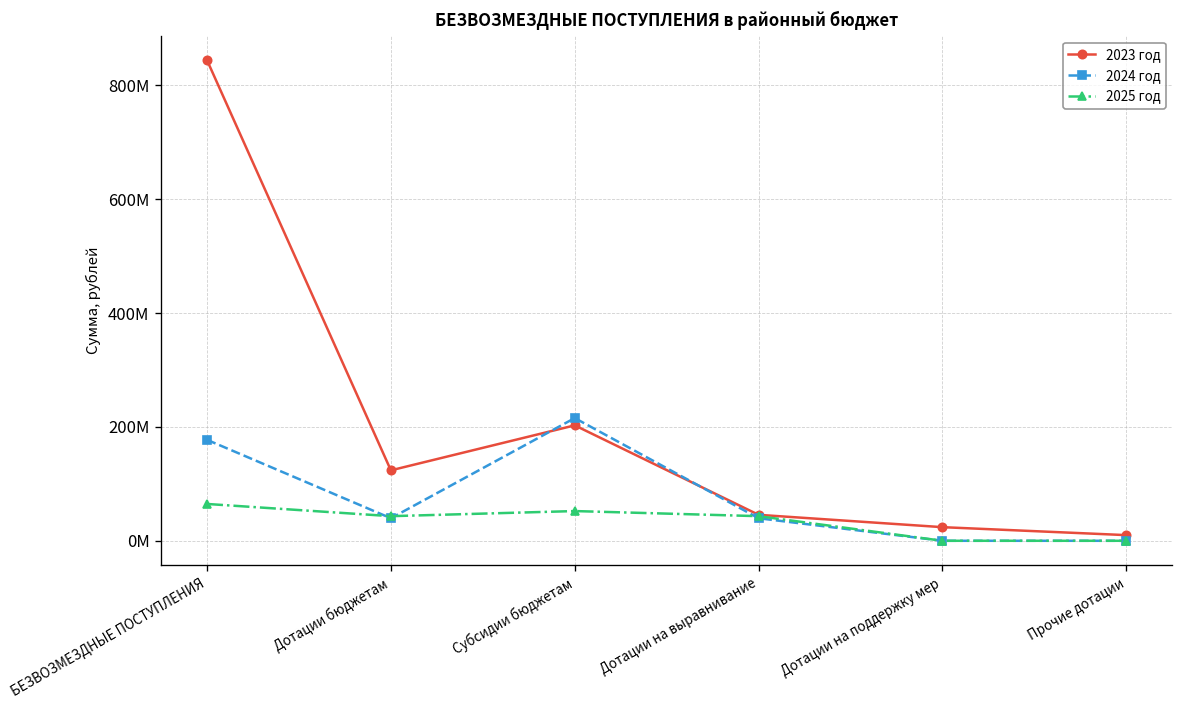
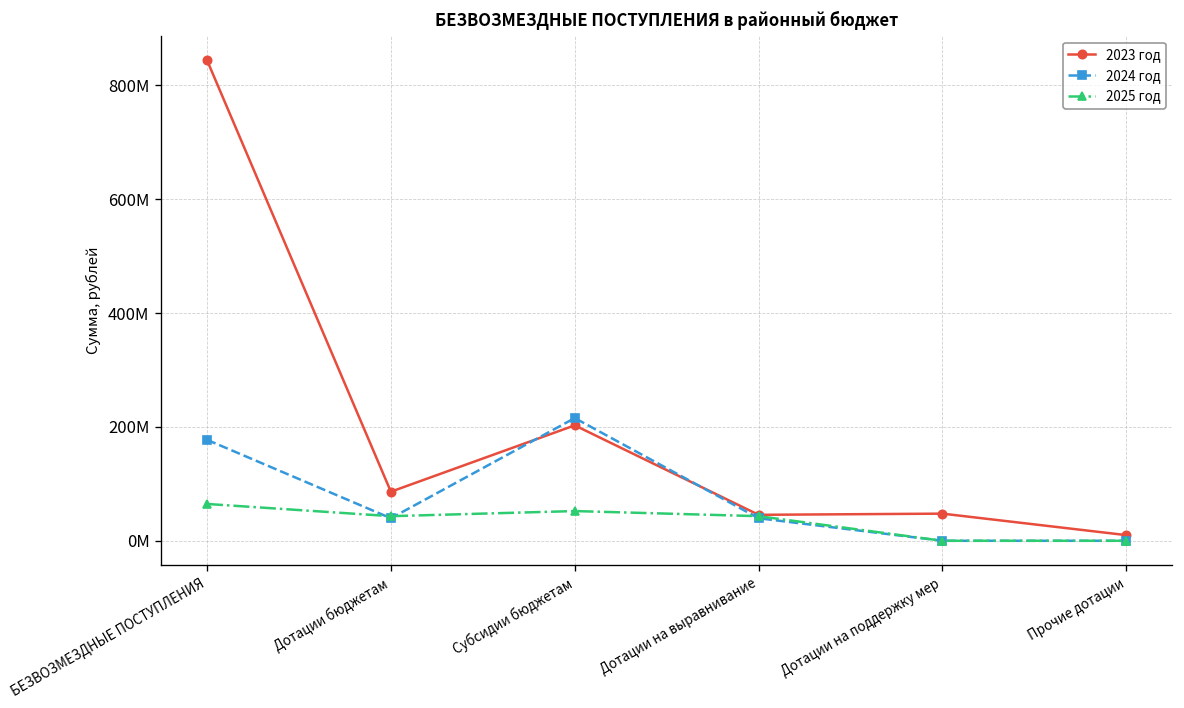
2023 год, Дотации бюджетам: 120000000 -> 90000000
2023 год, Дотации на поддержку мер: 20000000 -> 50000000
